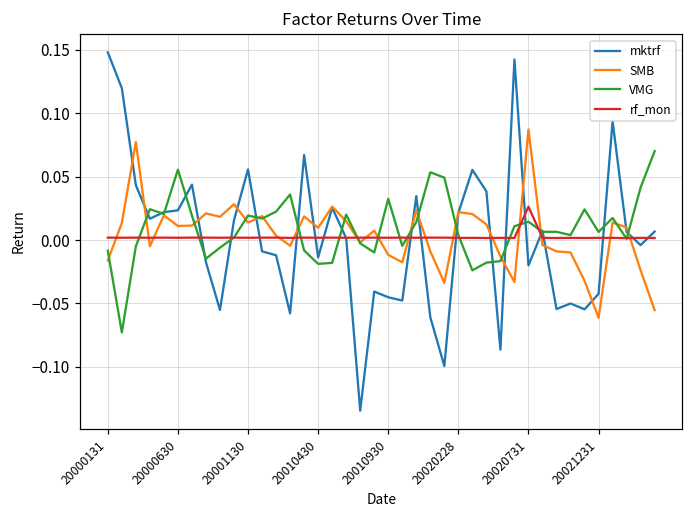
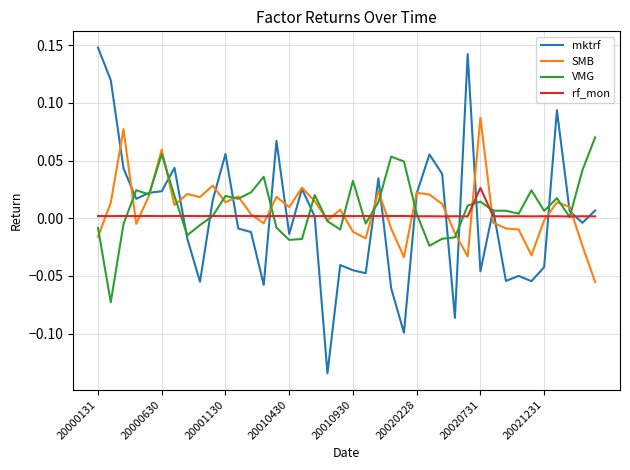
SMB, 20000630: 0.011 -> 0.060
mktrf, 20020731: -0.020 -> -0.046
SMB, 20021231: -0.061 -> -0.002
